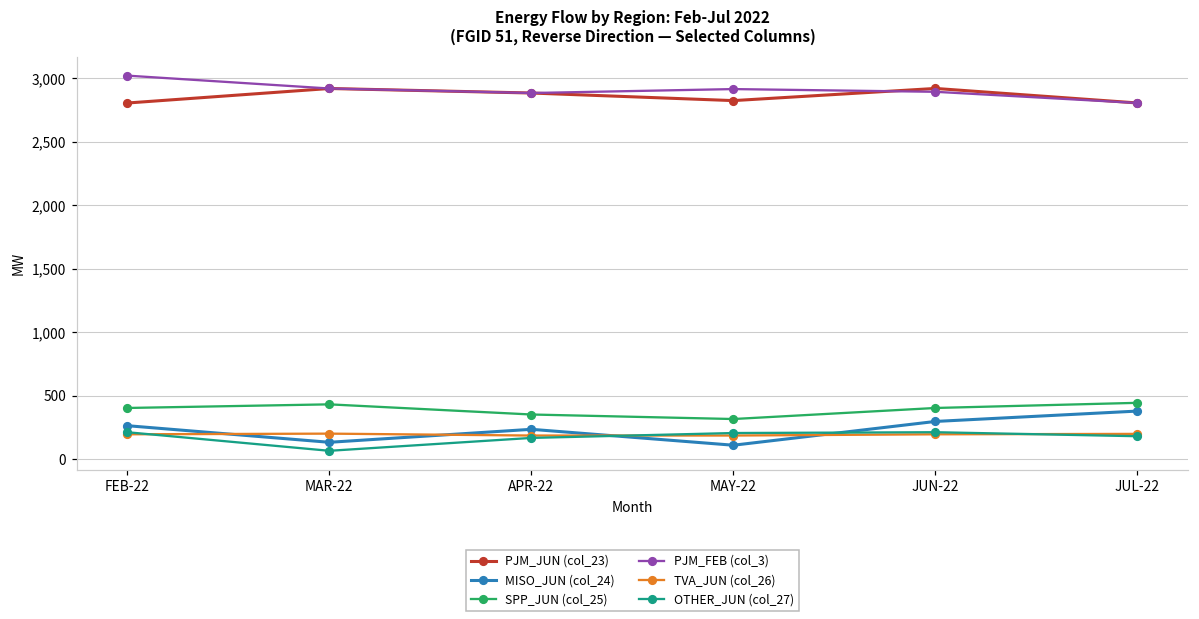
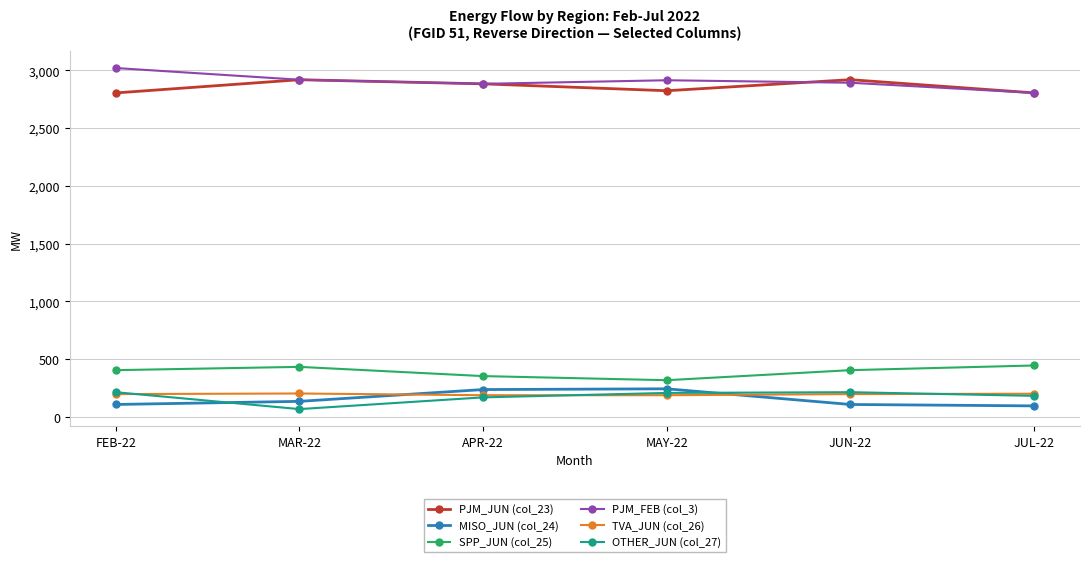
MISO_JUN (col_24), FEB-22: 270 -> 110
MISO_JUN (col_24), MAY-22: 110 -> 240
MISO_JUN (col_24), JUN-22: 300 -> 110
MISO_JUN (col_24), JUL-22: 380 -> 100
